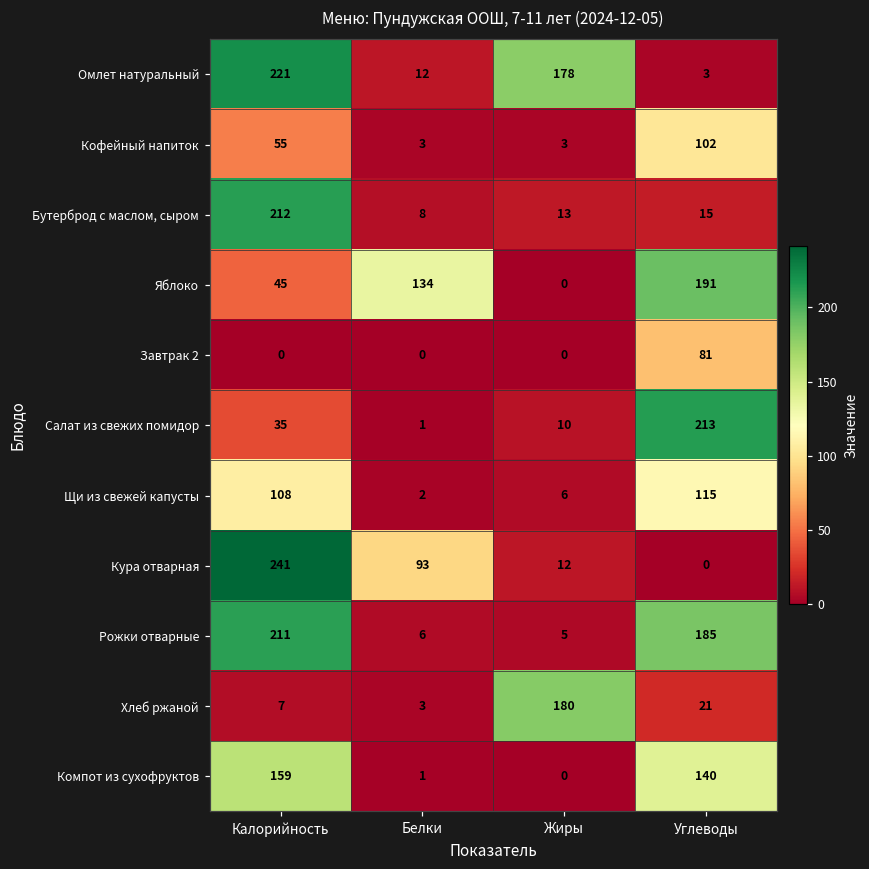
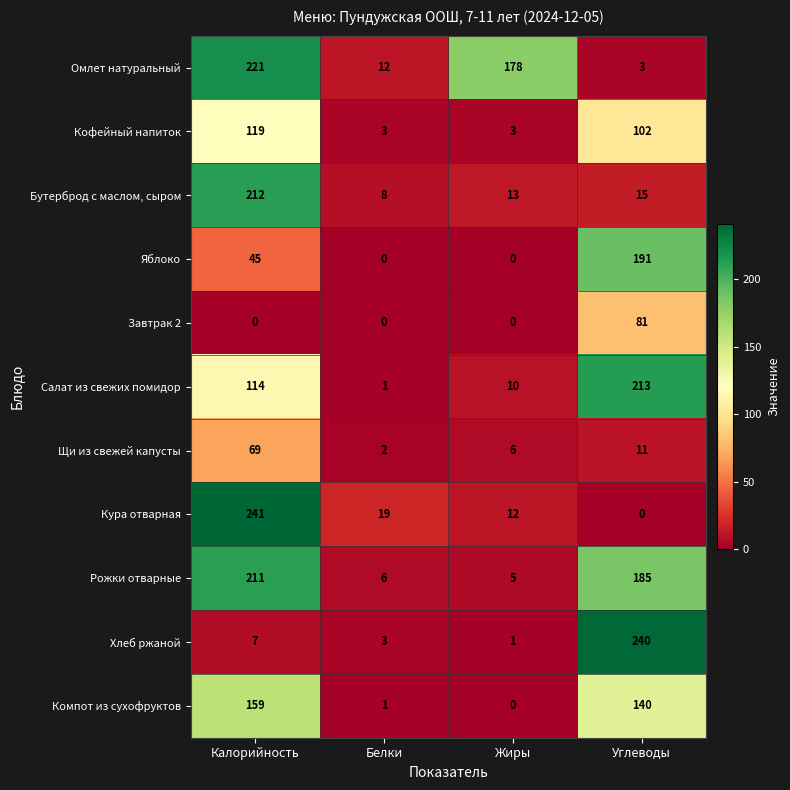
Кофейный напиток, Калорийность: 55 -> 119
Яблоко, Белки: 134 -> 0
Салат из свежих помидор, Калорийность: 35 -> 114
Щи из свежей капусты, Калорийность: 108 -> 69
Щи из свежей капусты, Углеводы: 115 -> 11
Кура отварная, Белки: 93 -> 19
Хлеб ржаной, Жиры: 180 -> 1
Хлеб ржаной, Углеводы: 21 -> 240
